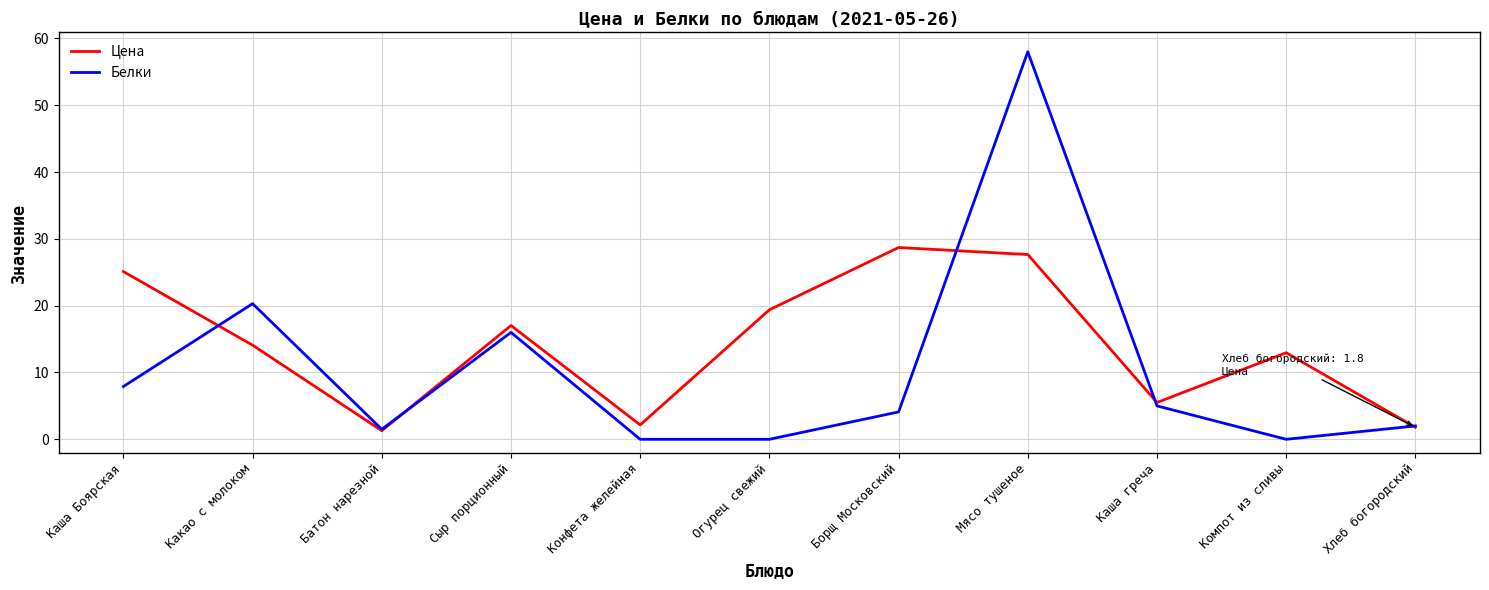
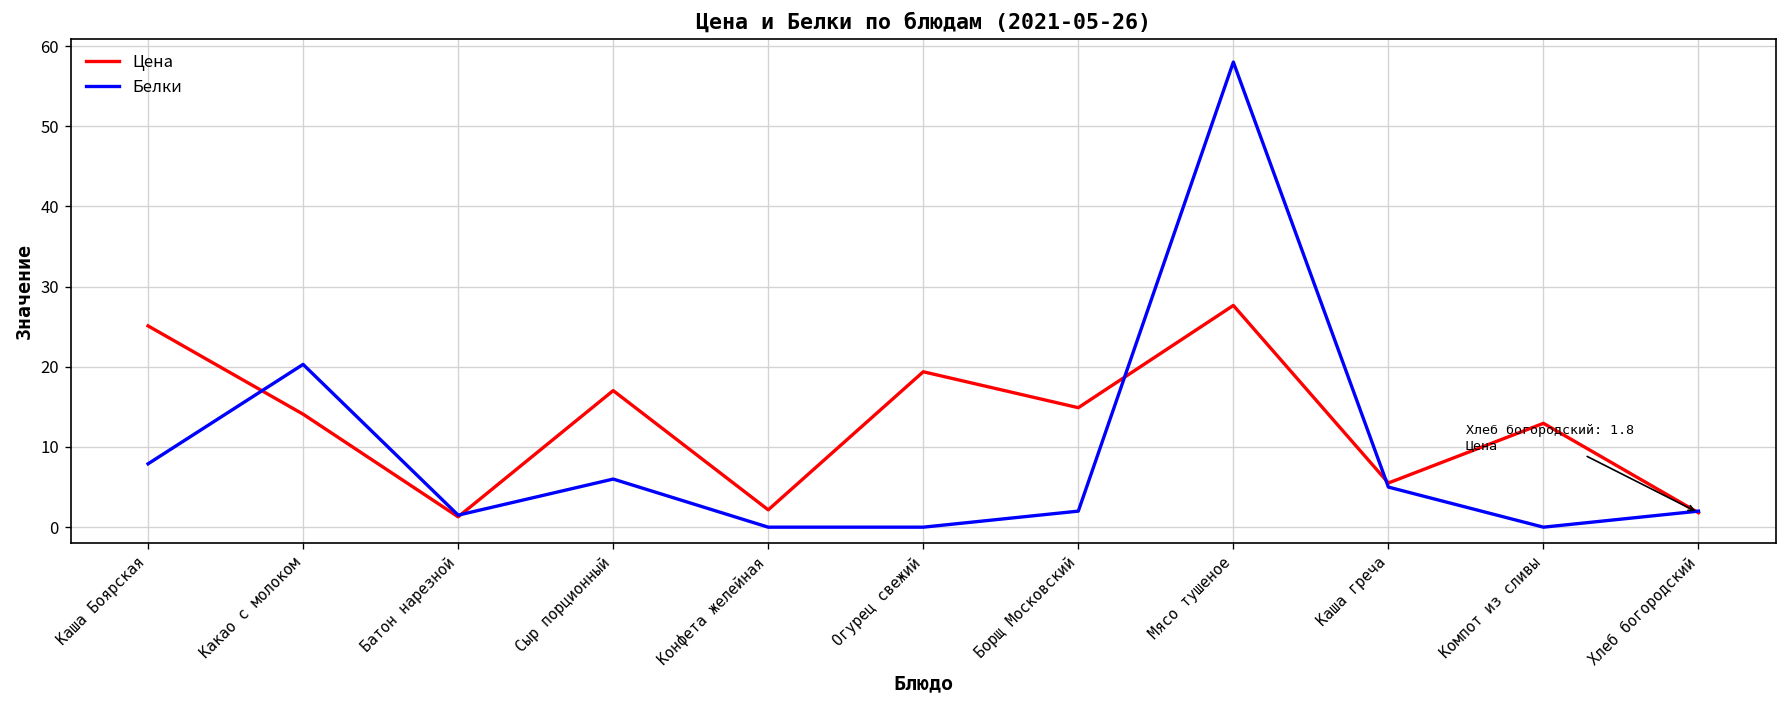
Белки, Сыр порционный: 16 -> 6
Цена, Борщ Московский: 29 -> 15
Белки, Борщ Московский: 4 -> 2
